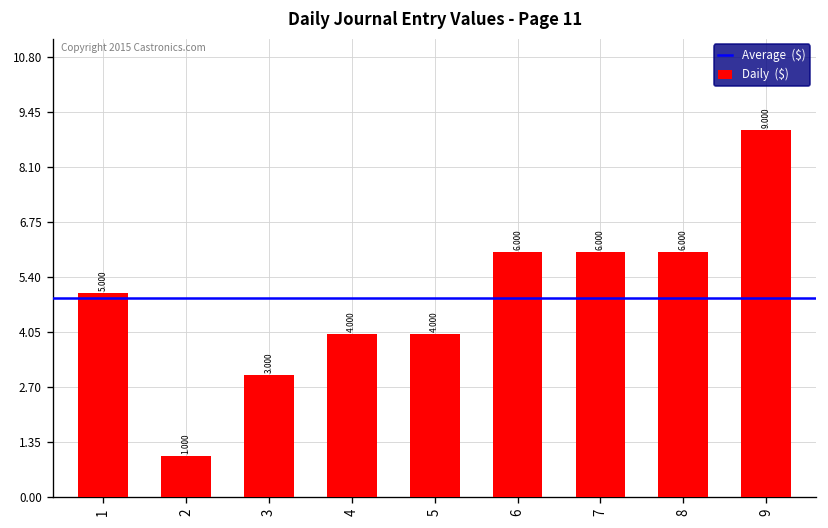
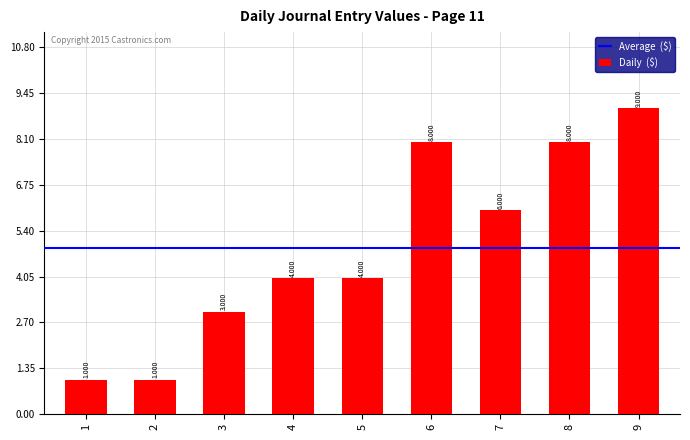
1: 5.000 -> 1.000
6: 6.000 -> 8.000
8: 6.000 -> 8.000
